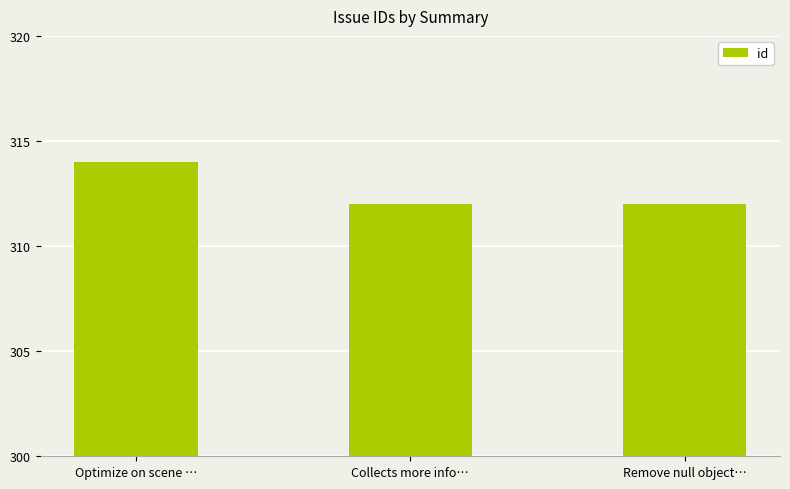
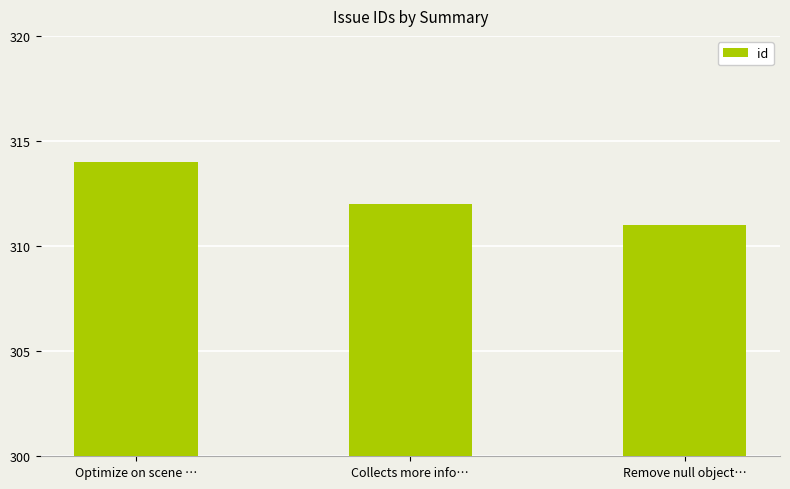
Remove null object…: 312 -> 311
